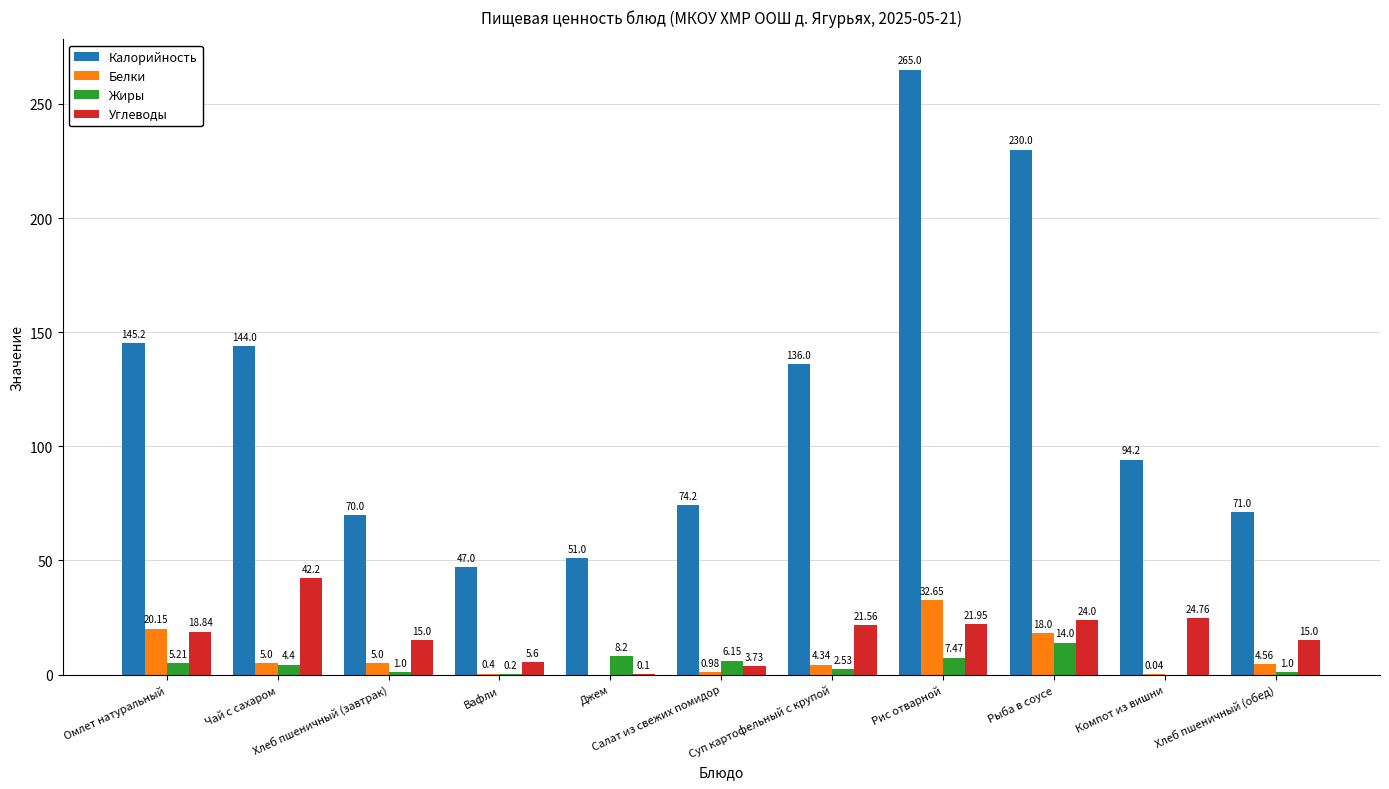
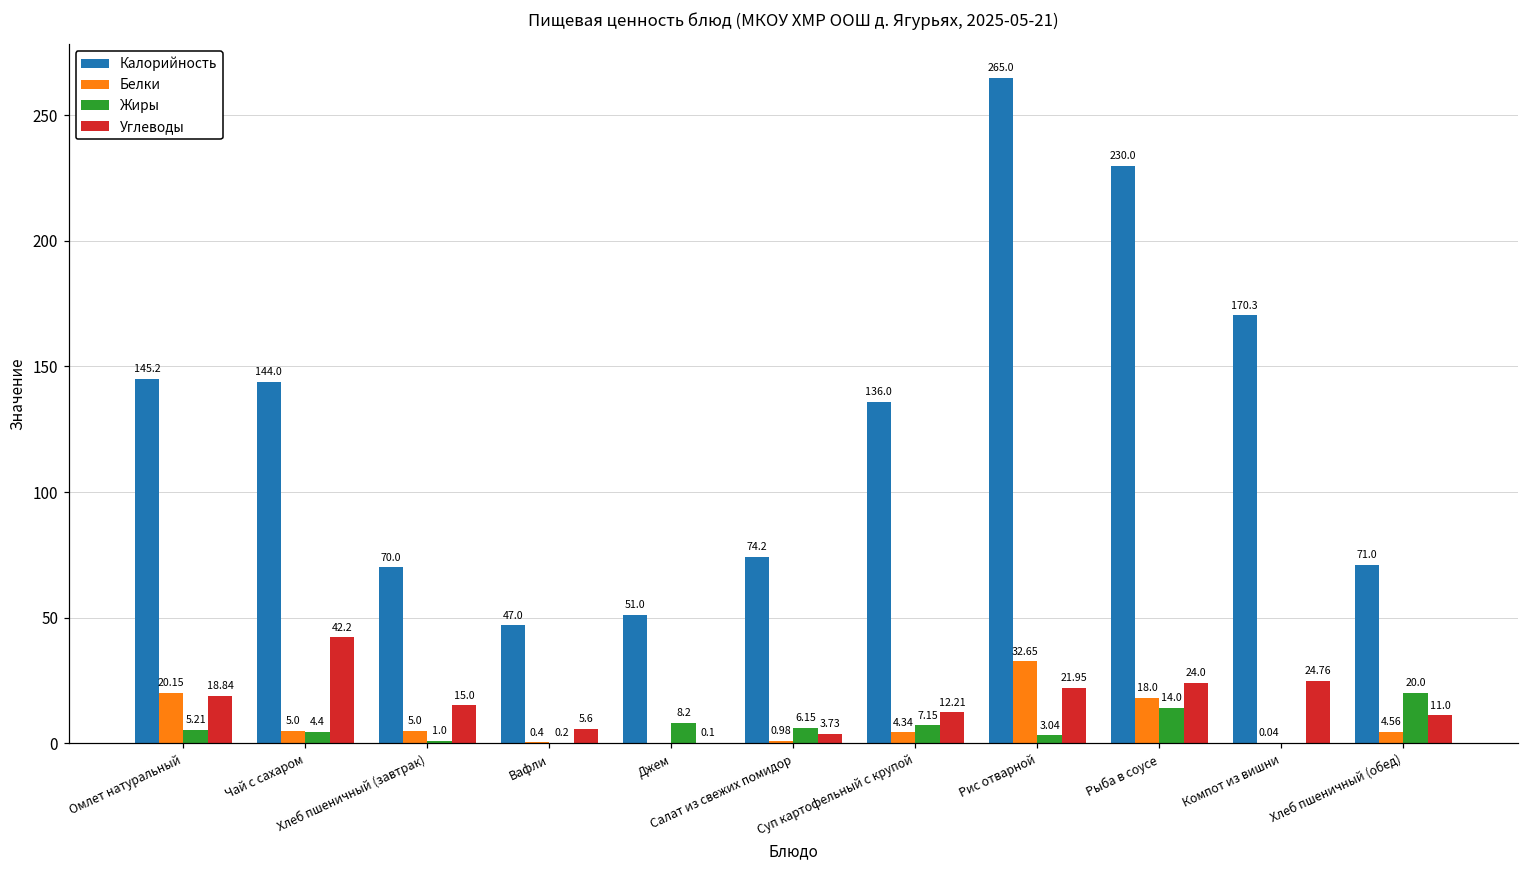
Жиры, Суп картофельный с крупой: 2.53 -> 7.15
Углеводы, Суп картофельный с крупой: 21.56 -> 12.21
Жиры, Рис отварной: 7.47 -> 3.04
Калорийность, Компот из вишни: 94.2 -> 170.3
Жиры, Хлеб пшеничный (обед): 1.0 -> 20.0
Углеводы, Хлеб пшеничный (обед): 15.0 -> 11.0
